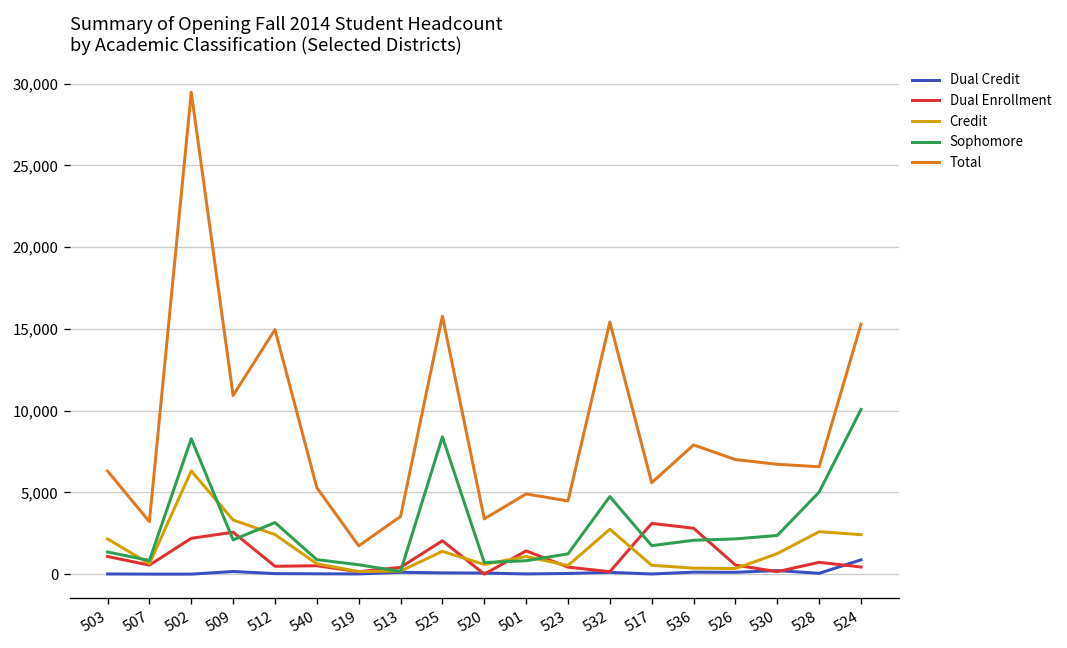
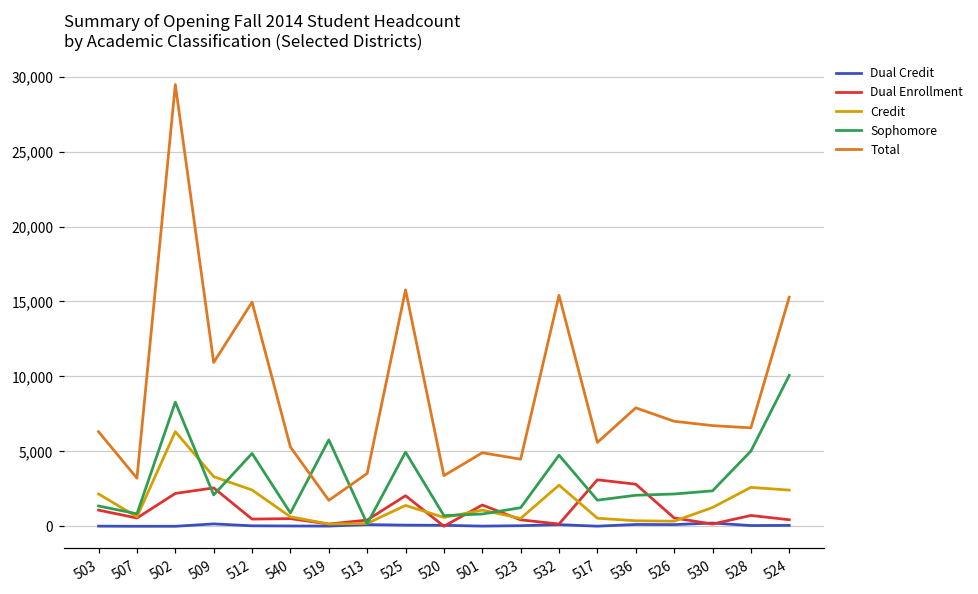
Sophomore, 512: 3,200 -> 4,900
Sophomore, 519: 600 -> 5,800
Sophomore, 525: 8,400 -> 4,900
Dual Credit, 524: 900 -> 100
